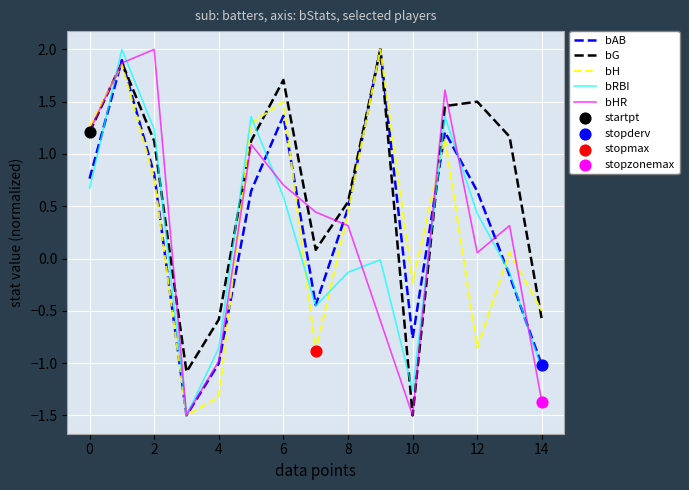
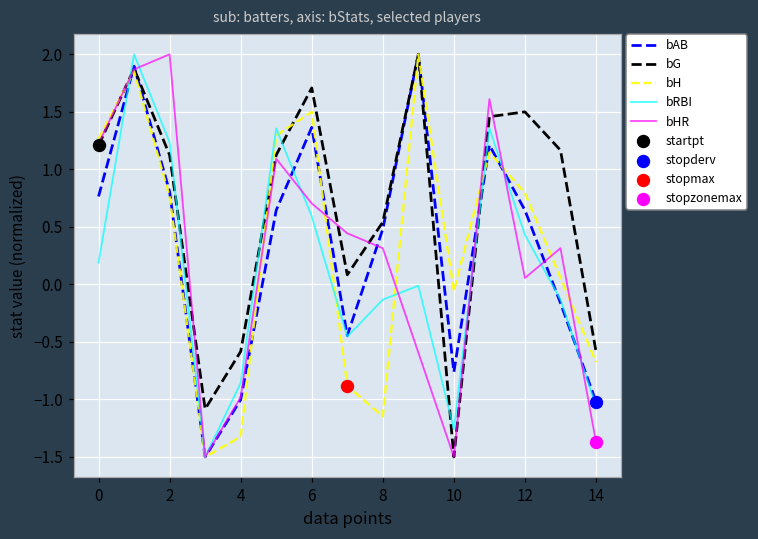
bRBI, 0: 0.67 -> 0.19
bH, 8: 0.44 -> -1.15
bH, 10: -0.24 -> -0.06
bH, 12: -0.85 -> 0.79
bH, 14: -0.50 -> -0.68
